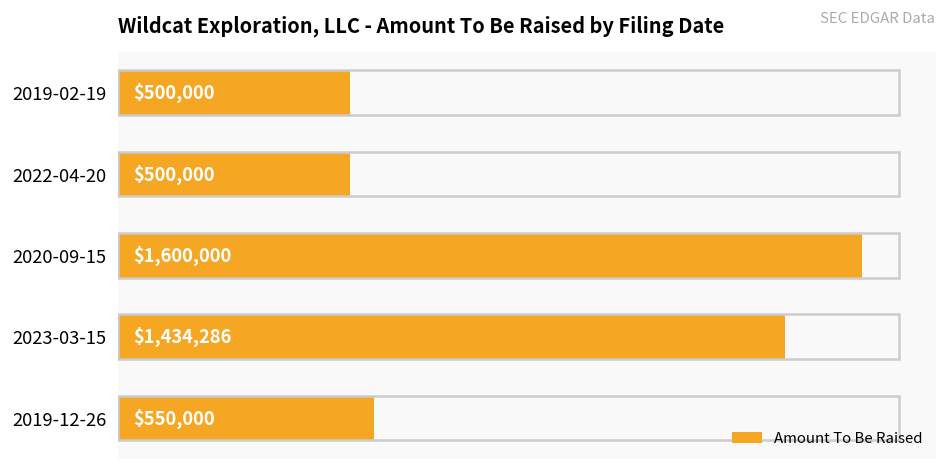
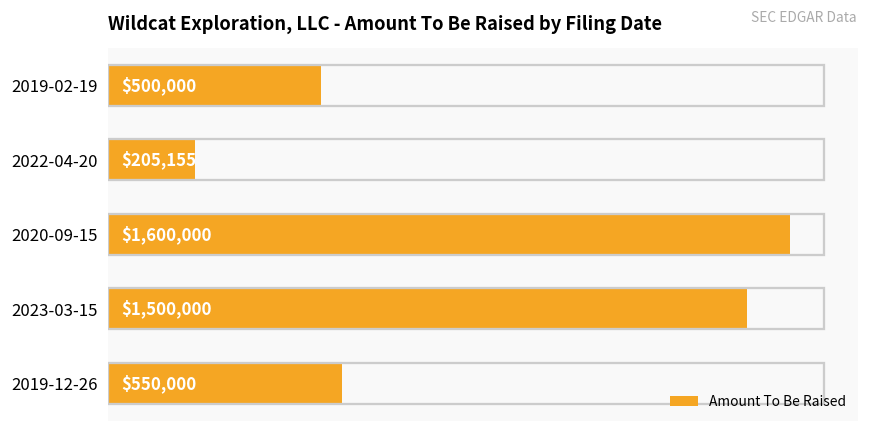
2022-04-20: $500,000 -> $205,155
2023-03-15: $1,434,286 -> $1,500,000
